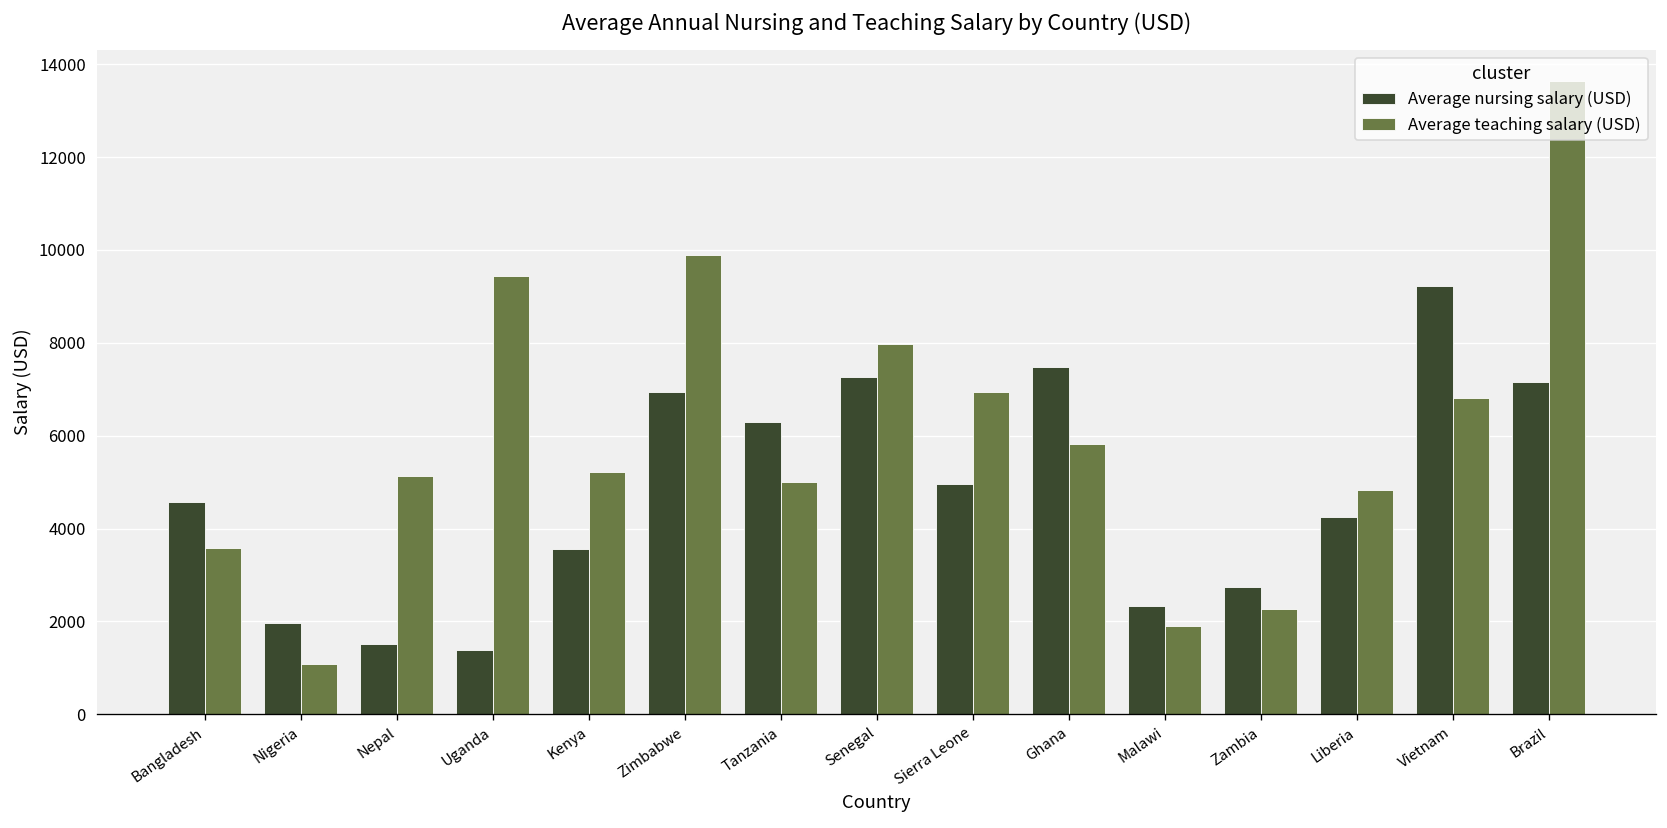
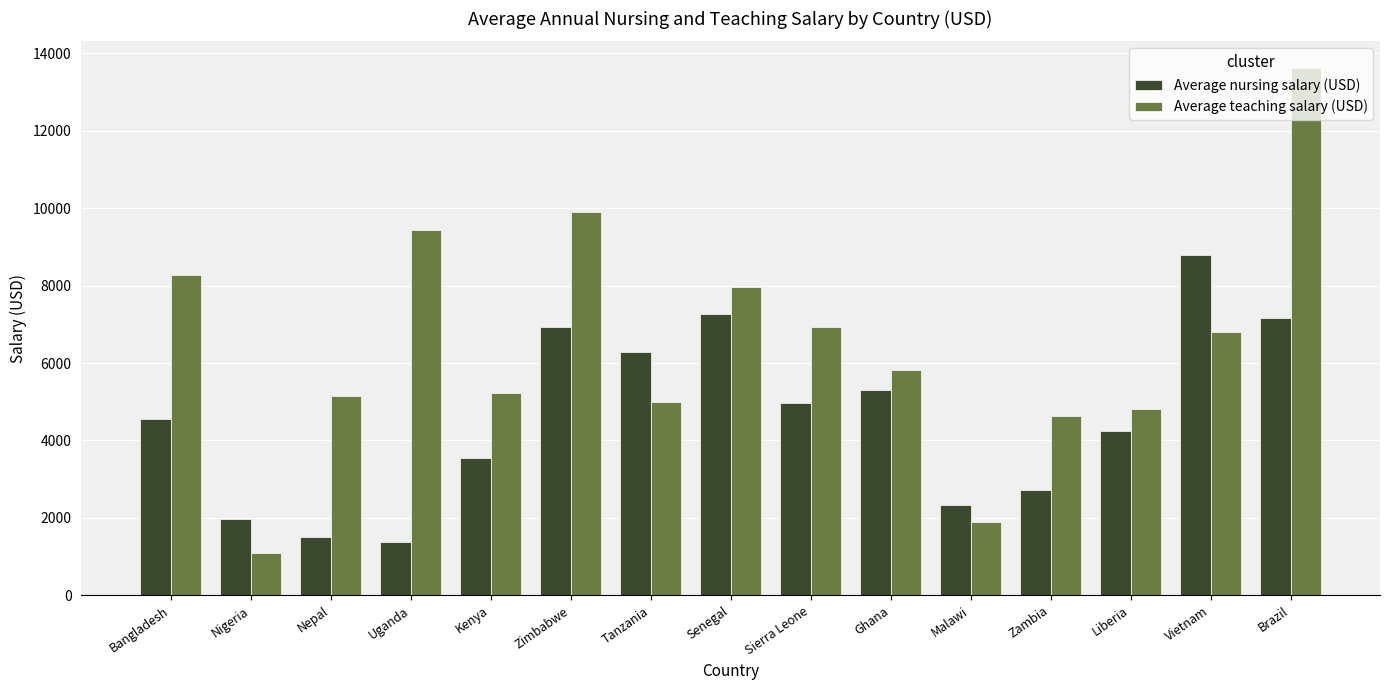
Average teaching salary (USD), Bangladesh: 3600 -> 8300
Average nursing salary (USD), Ghana: 7500 -> 5300
Average teaching salary (USD), Zambia: 2300 -> 4600
Average nursing salary (USD), Vietnam: 9200 -> 8800
